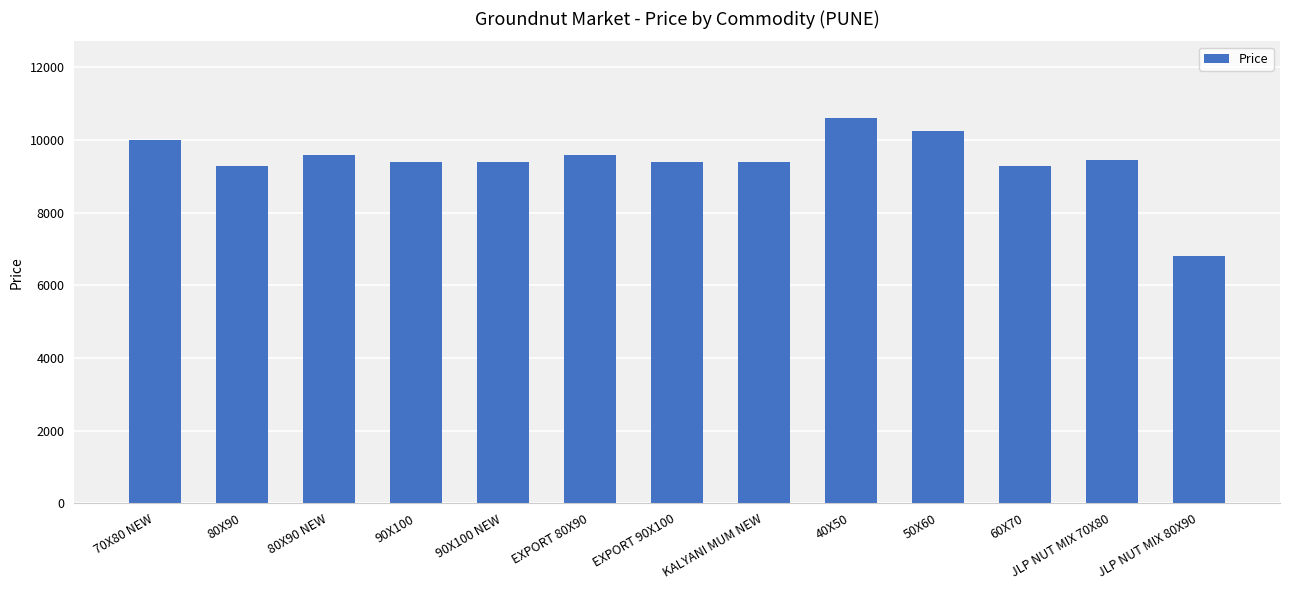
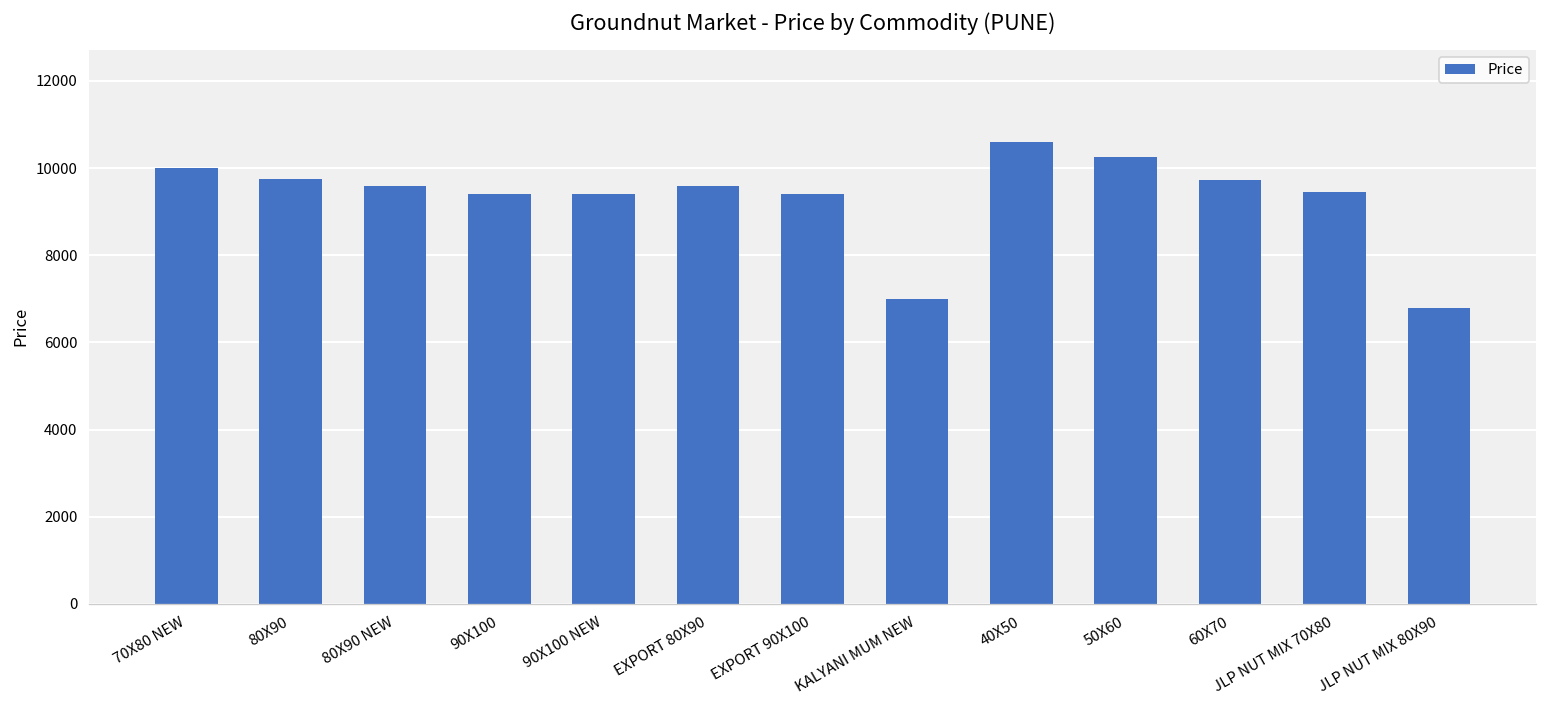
80X90: 9300 -> 9800
KALYANI MUM NEW: 9400 -> 7000
60X70: 9300 -> 9700
